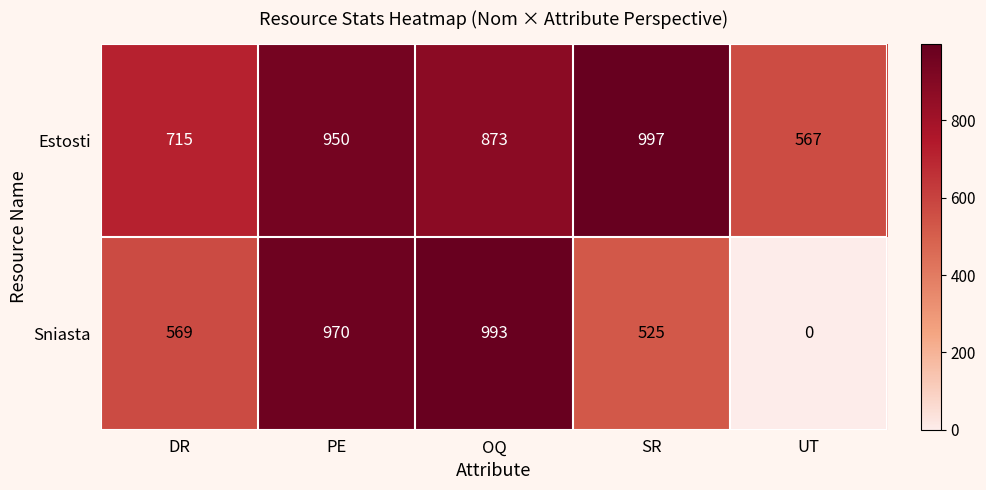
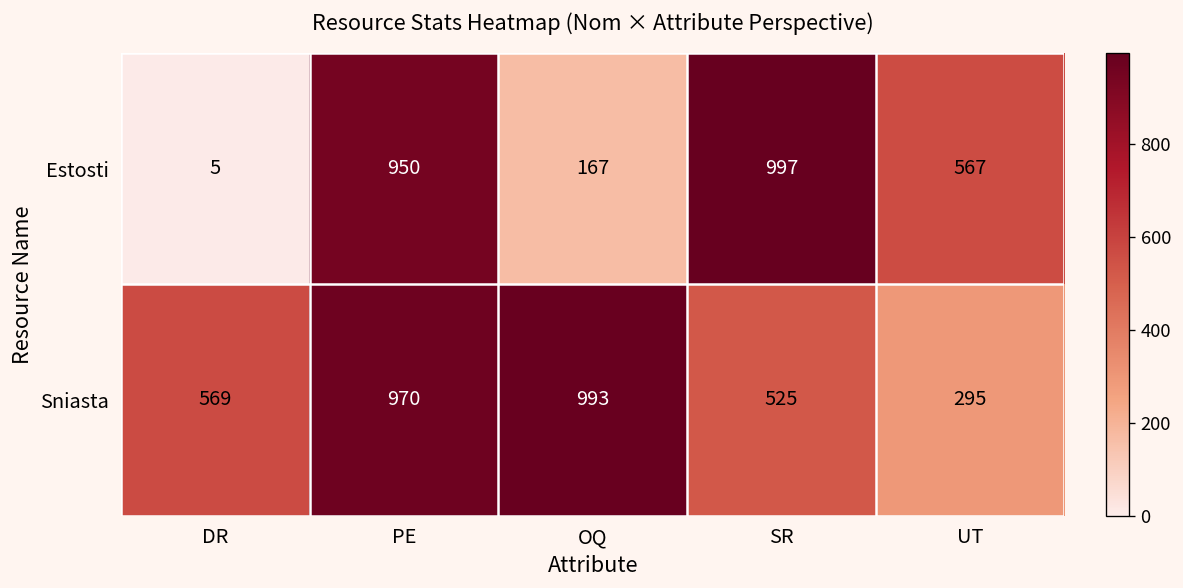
Estosti, DR: 715 -> 5
Estosti, OQ: 873 -> 167
Sniasta, UT: 0 -> 295
